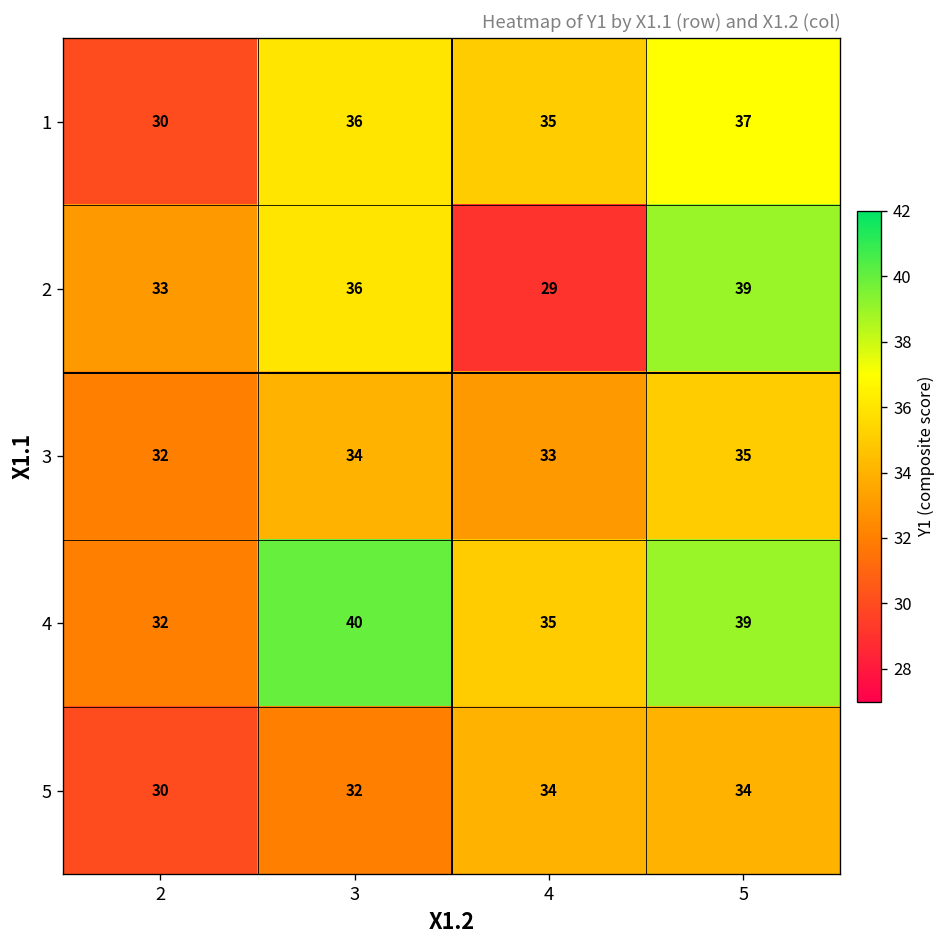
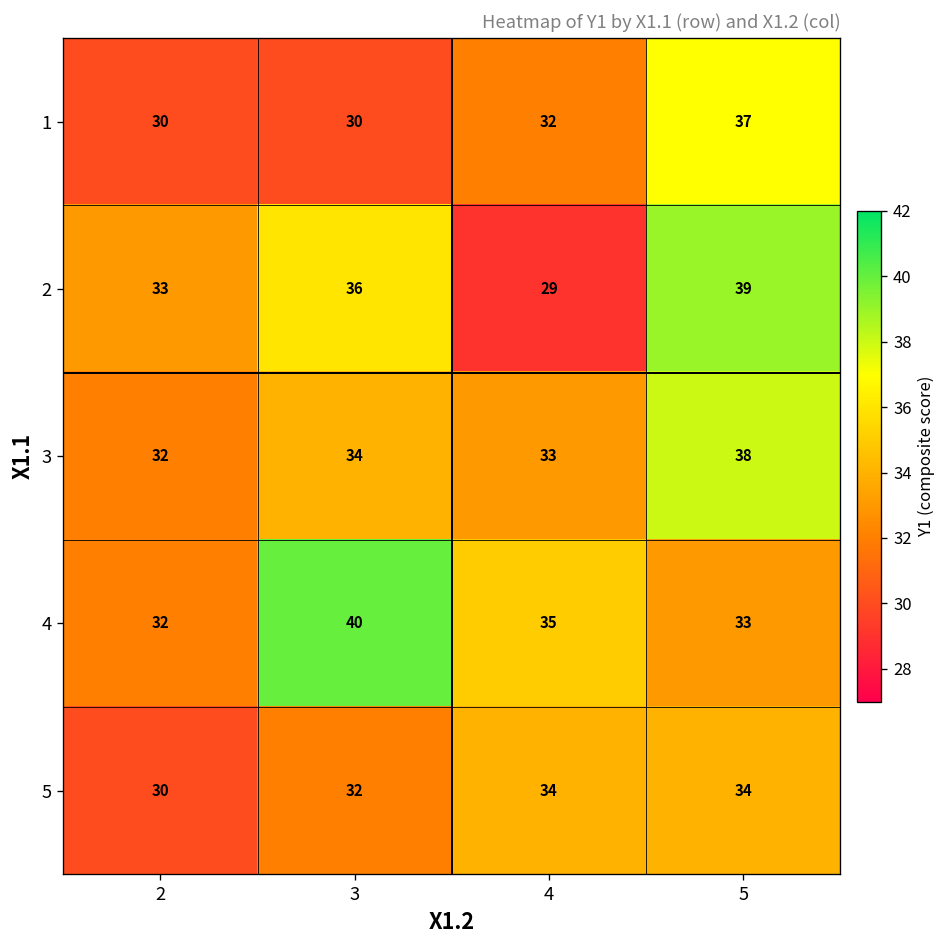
1, 3: 36 -> 30
1, 4: 35 -> 32
3, 5: 35 -> 38
4, 5: 39 -> 33
